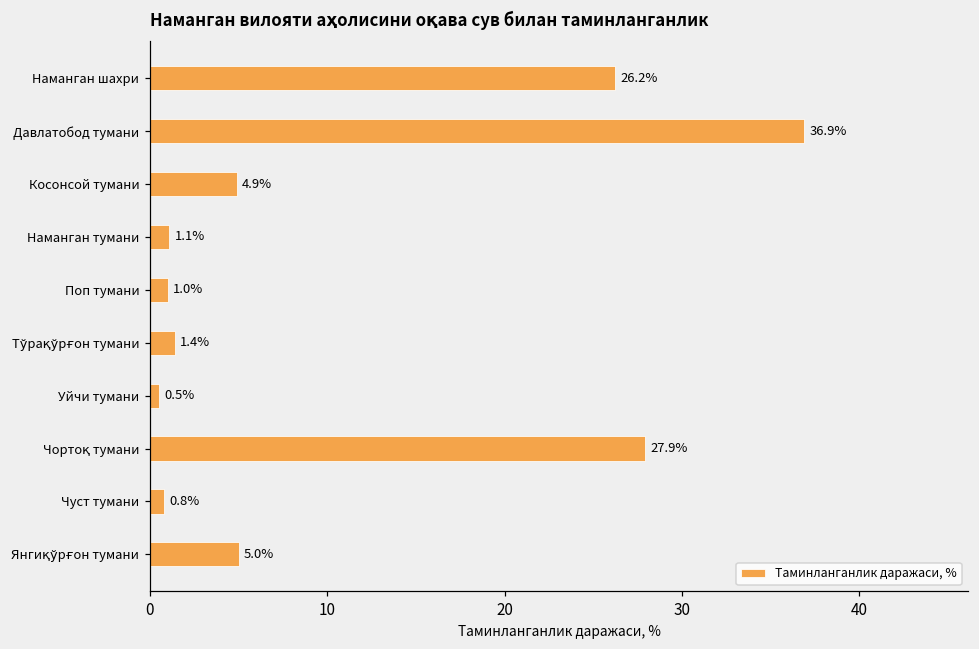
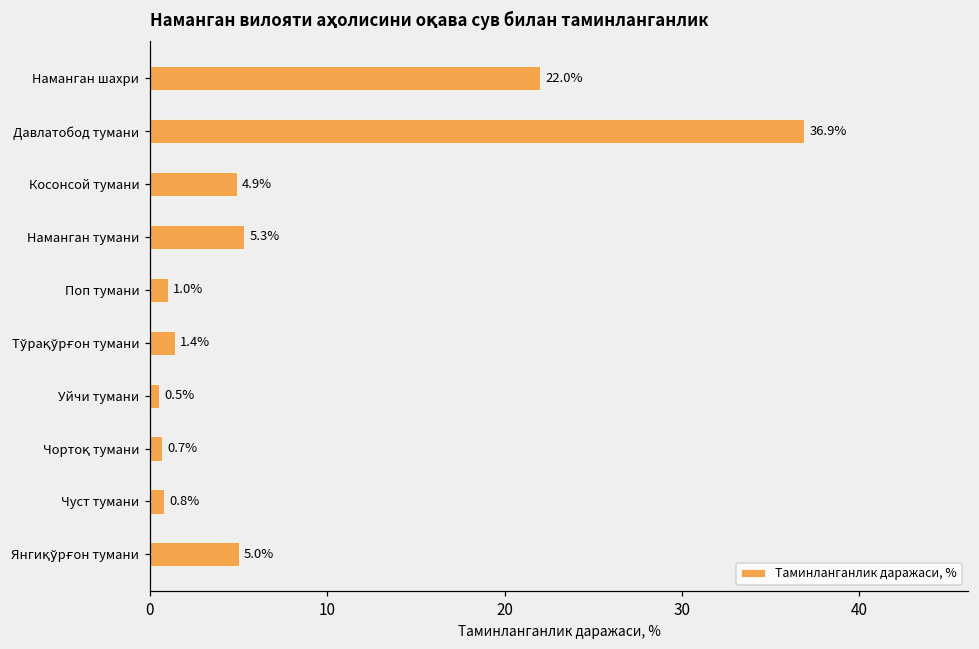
Наманган шахри: 26.2% -> 22.0%
Наманган тумани: 1.1% -> 5.3%
Чортоқ тумани: 27.9% -> 0.7%
